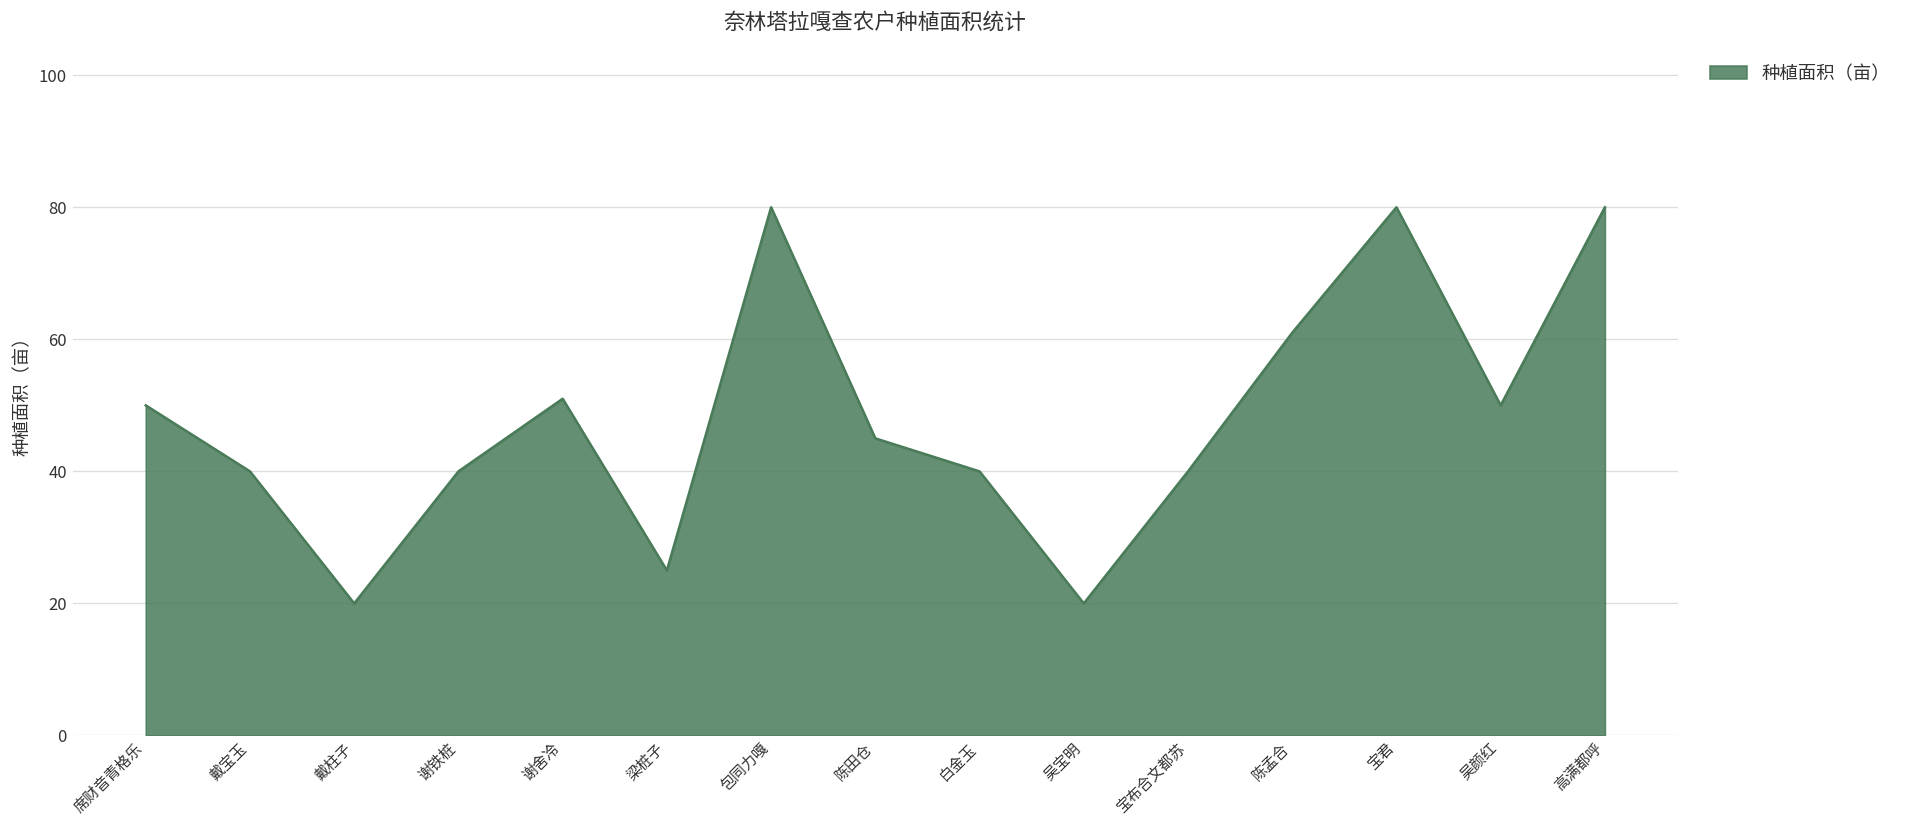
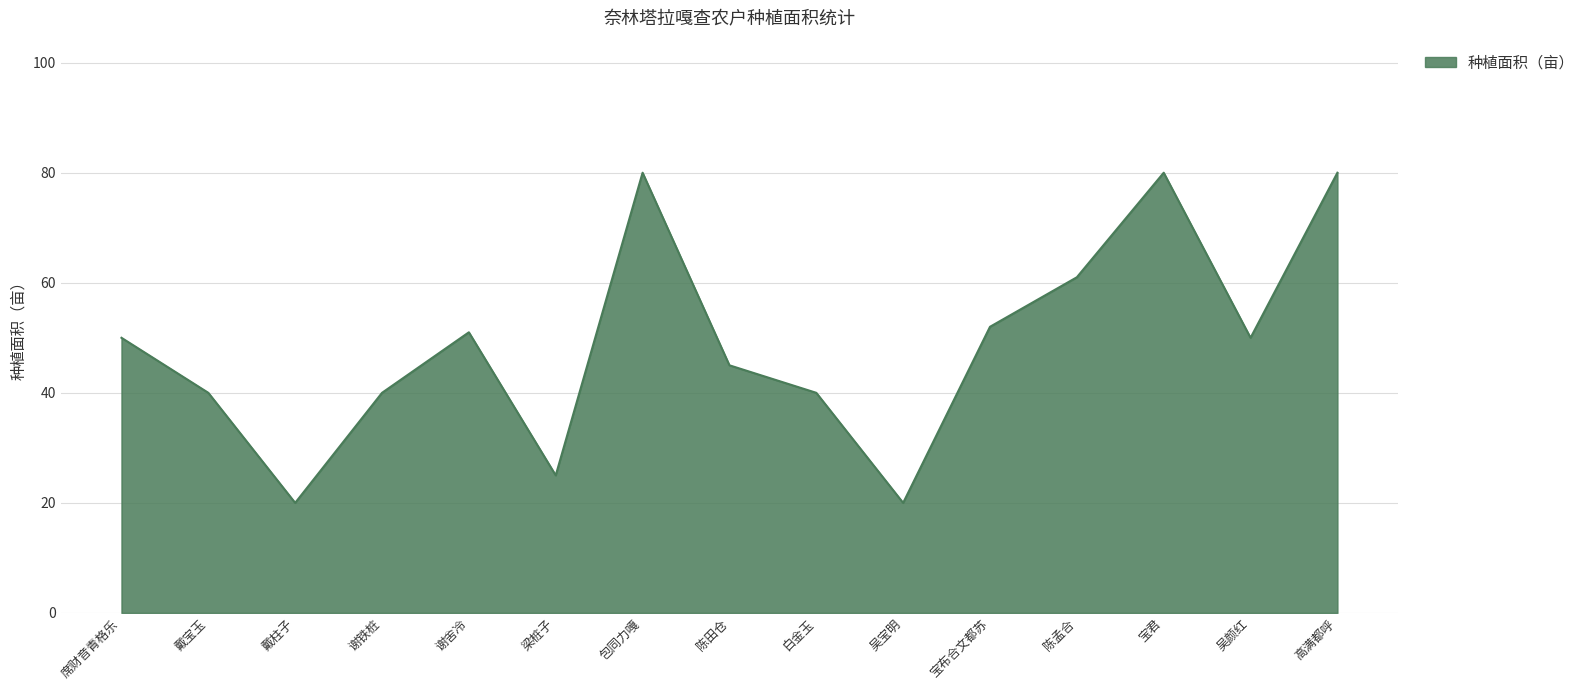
宝布合文都苏: 40 -> 52
